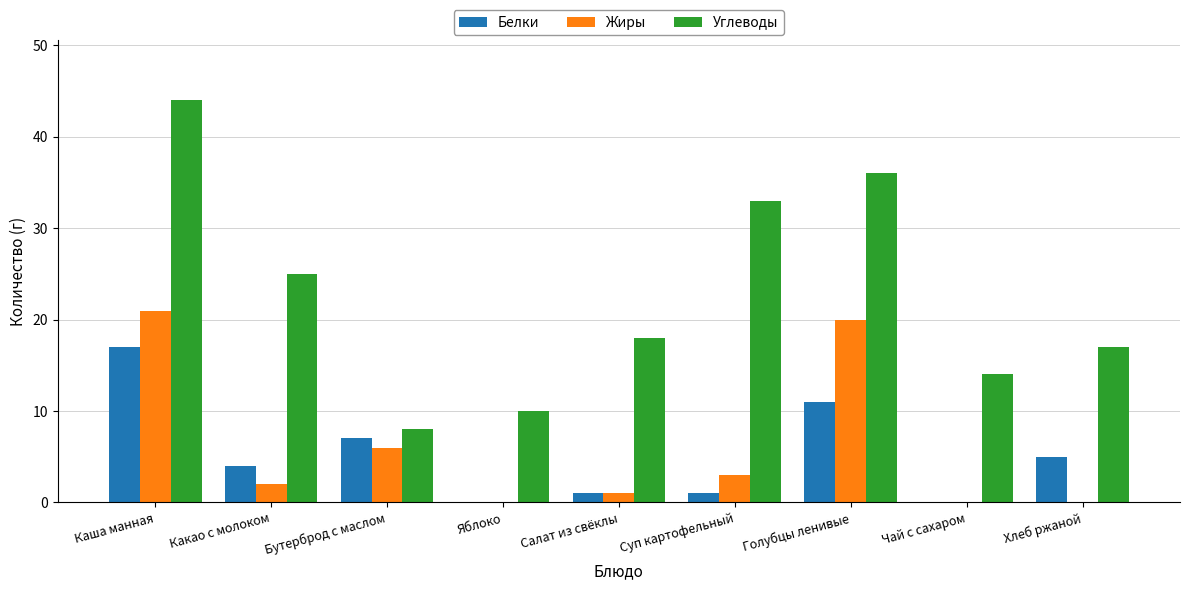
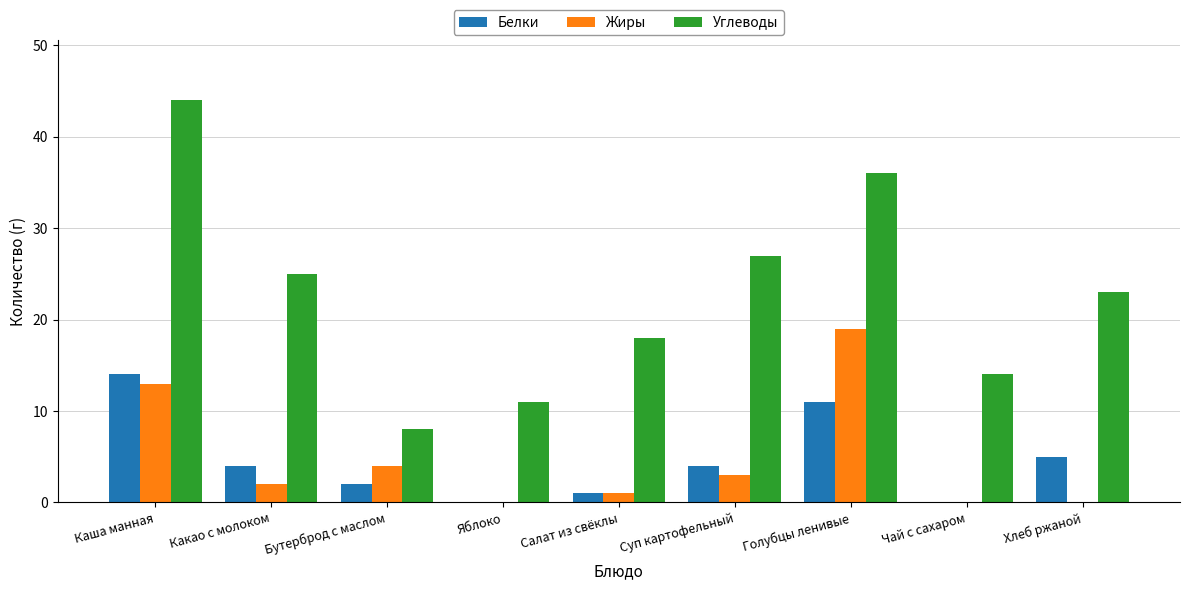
Белки, Каша манная: 17 -> 14
Жиры, Каша манная: 21 -> 13
Белки, Бутерброд с маслом: 7 -> 2
Жиры, Бутерброд с маслом: 6 -> 4
Углеводы, Яблоко: 10 -> 11
Белки, Суп картофельный: 1 -> 4
Углеводы, Суп картофельный: 33 -> 27
Жиры, Голубцы ленивые: 20 -> 19
Углеводы, Хлеб ржаной: 17 -> 23
